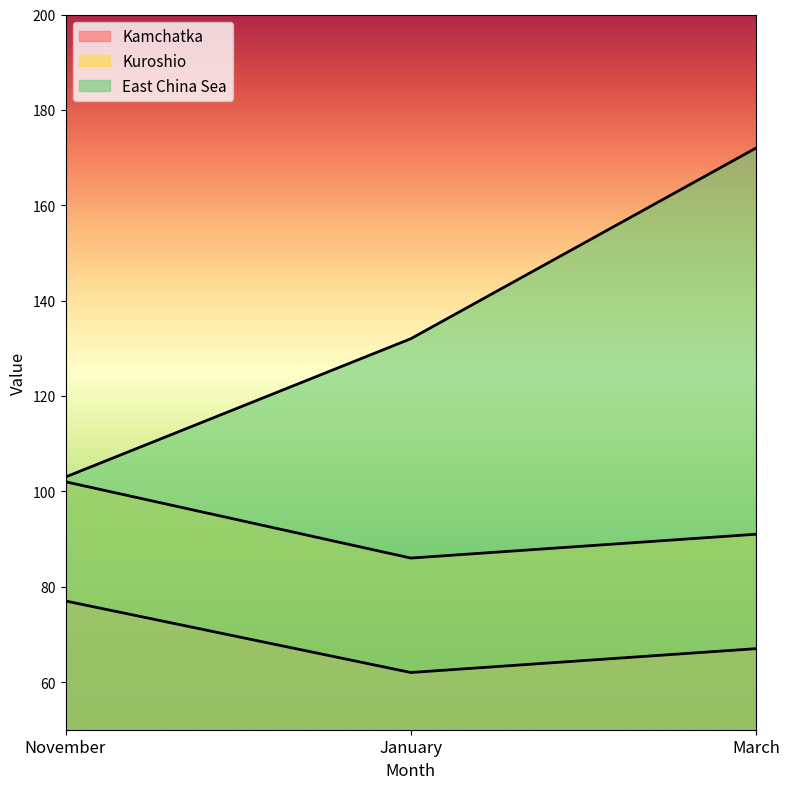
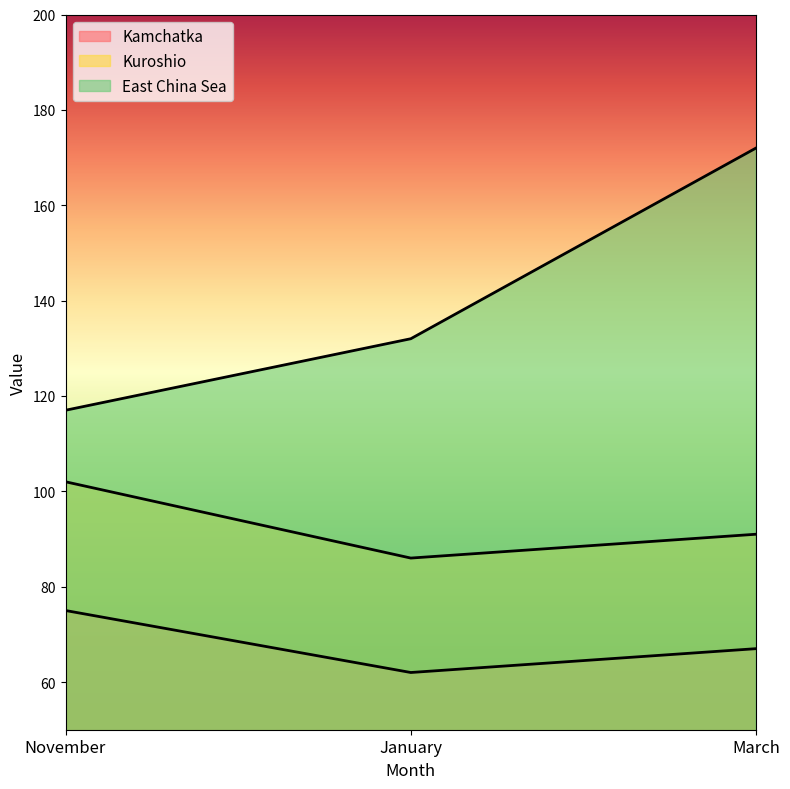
Kamchatka, November: 77 -> 75
East China Sea, November: 103 -> 117
